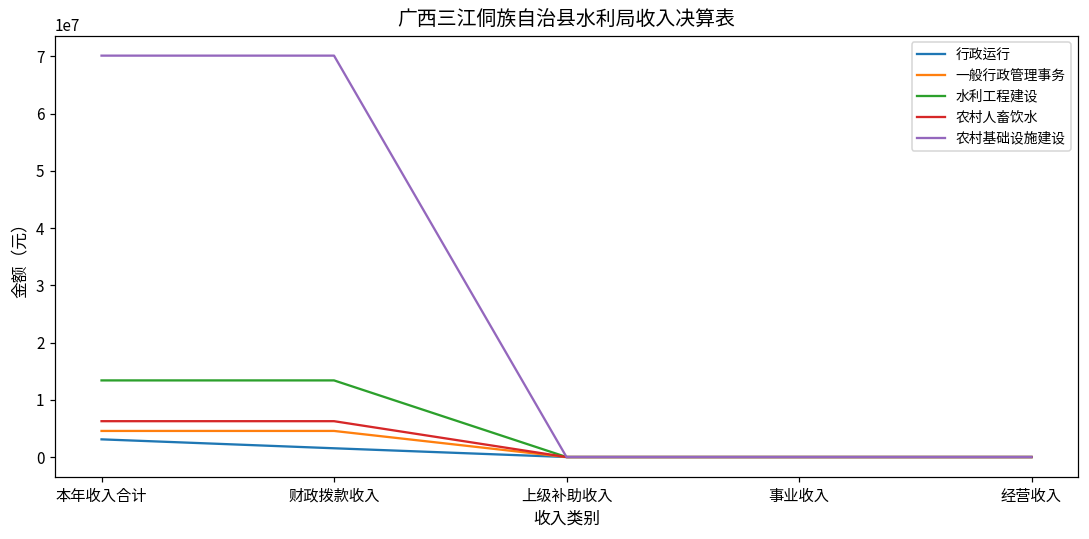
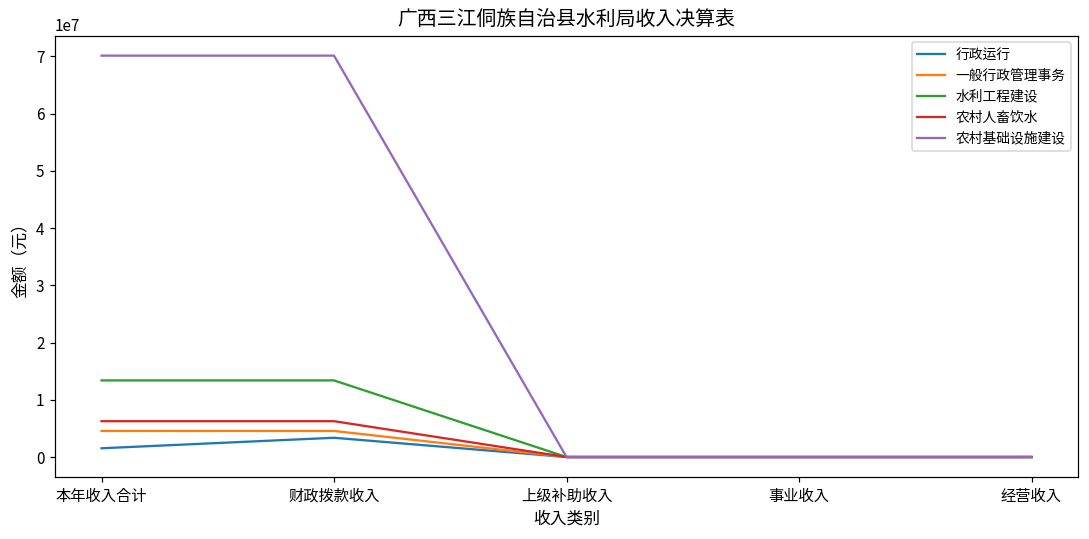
行政运行, 本年收入合计: 3000000 -> 2000000
行政运行, 财政拨款收入: 2000000 -> 3000000
